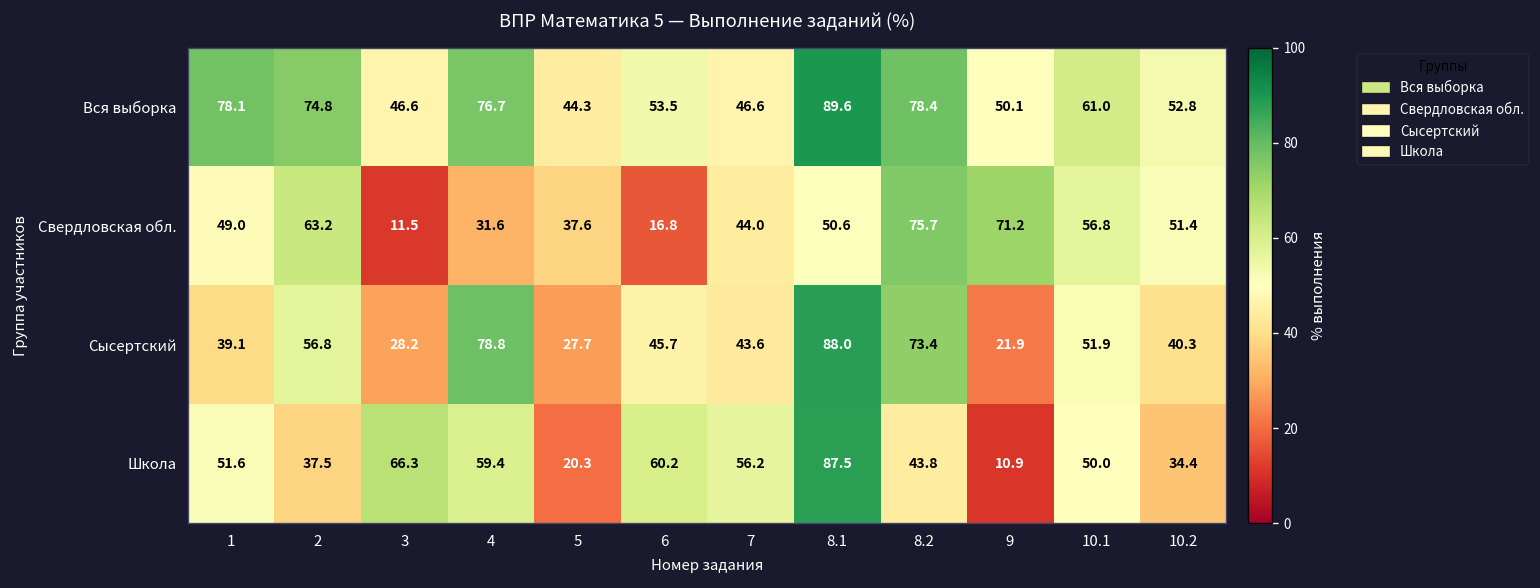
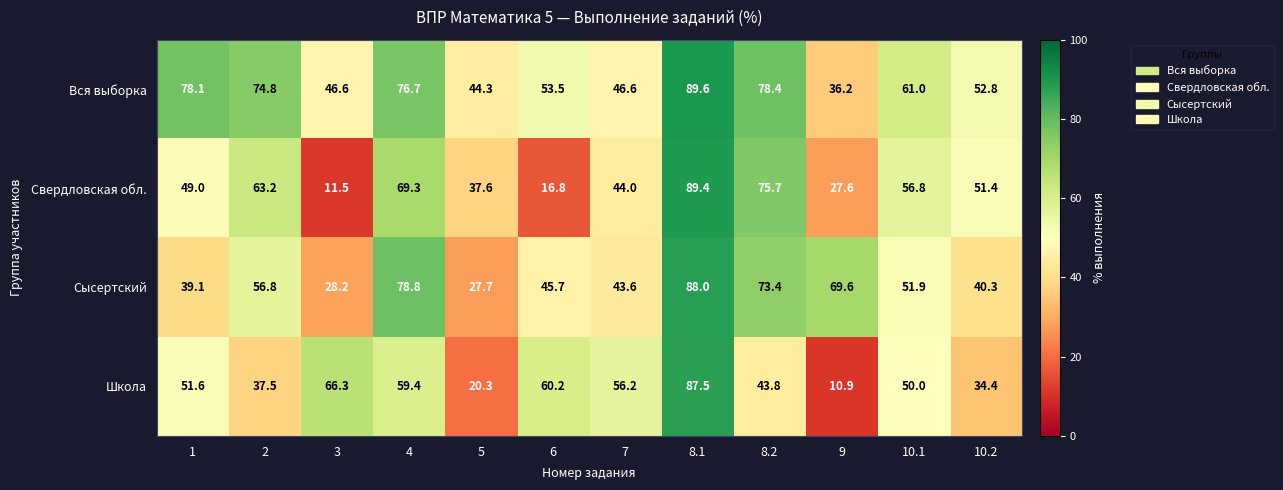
Вся выборка, 9: 50.1 -> 36.2
Свердловская обл., 4: 31.6 -> 69.3
Свердловская обл., 8.1: 50.6 -> 89.4
Свердловская обл., 9: 71.2 -> 27.6
Сысертский, 9: 21.9 -> 69.6
